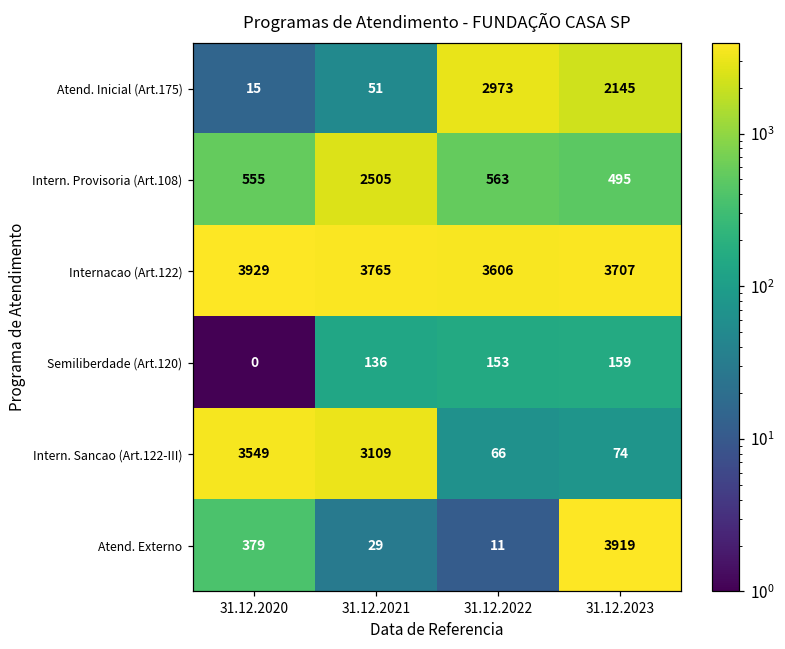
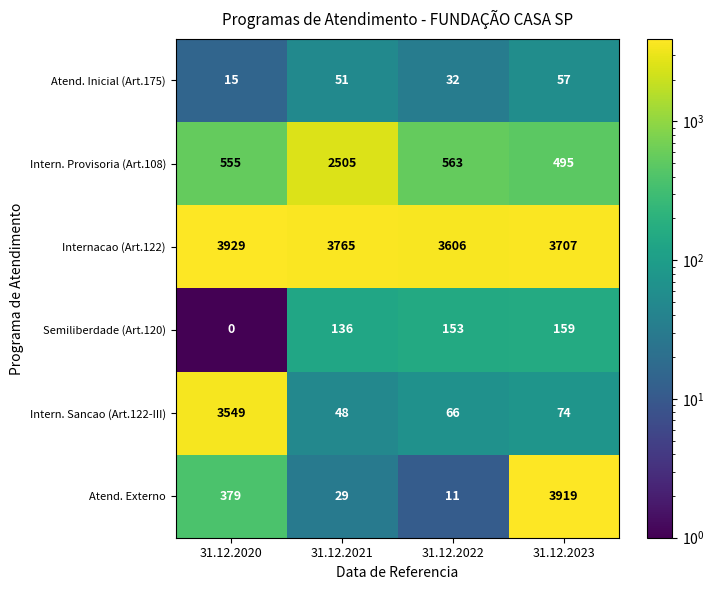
Atend. Inicial (Art.175), 31.12.2022: 2973 -> 32
Atend. Inicial (Art.175), 31.12.2023: 2145 -> 57
Intern. Sancao (Art.122-III), 31.12.2021: 3109 -> 48
